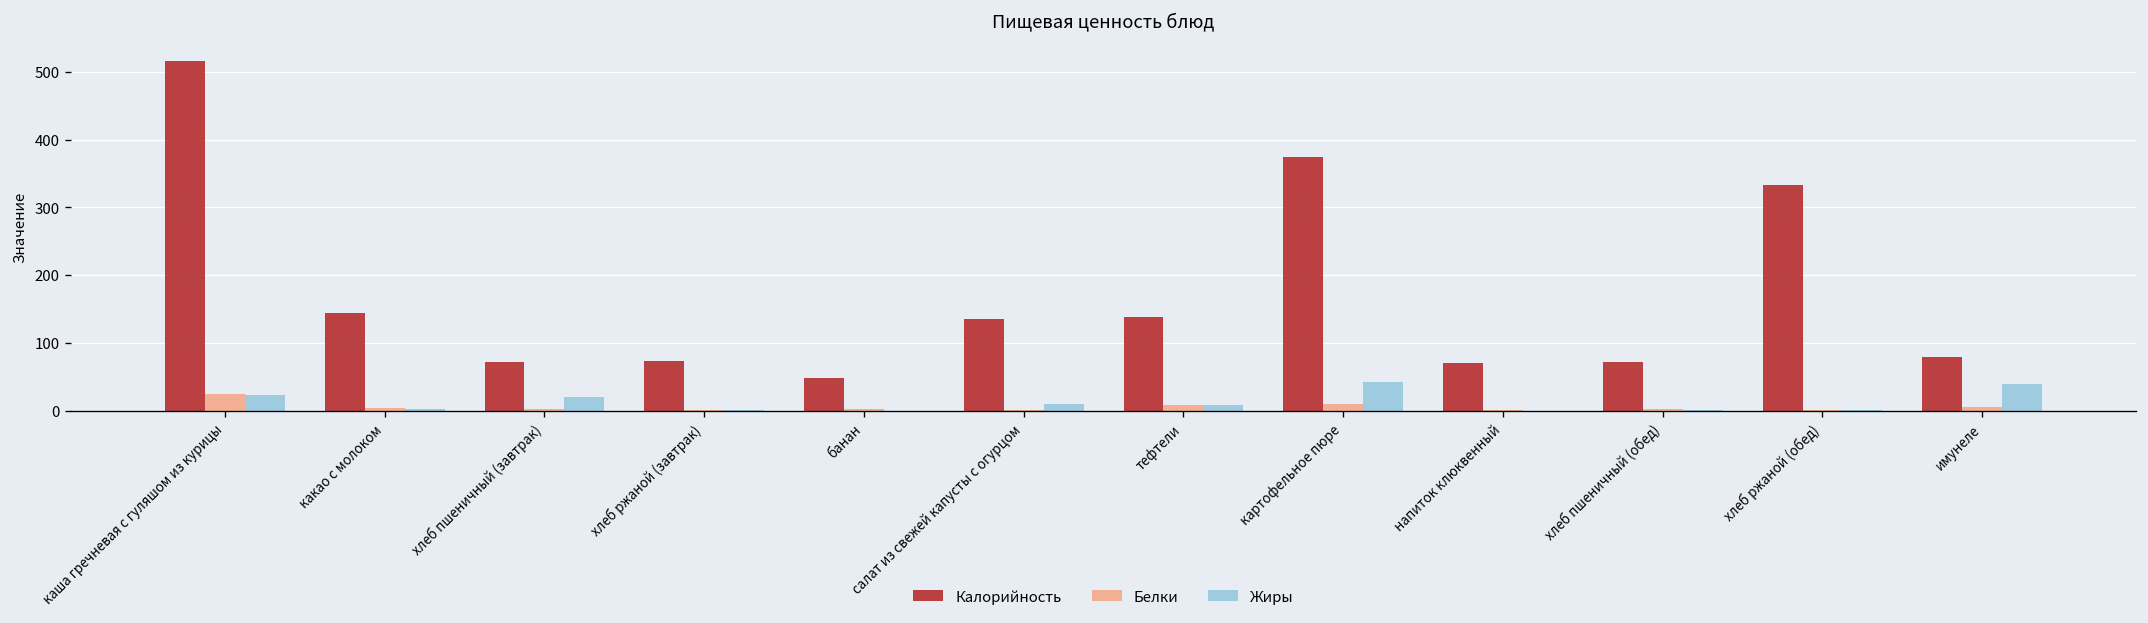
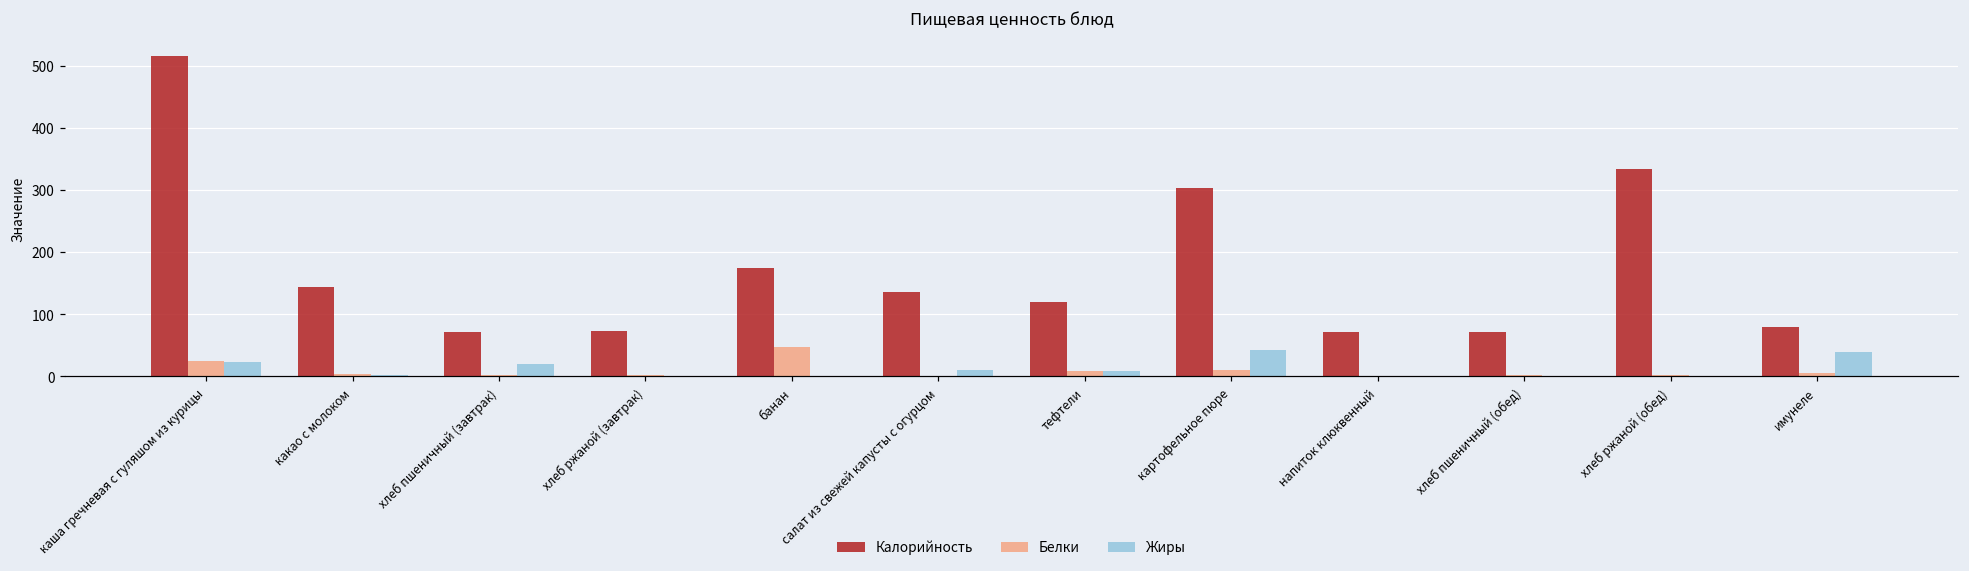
Калорийность, банан: 50 -> 180
Белки, банан: 0 -> 50
Калорийность, тефтели: 140 -> 120
Калорийность, картофельное пюре: 370 -> 300
